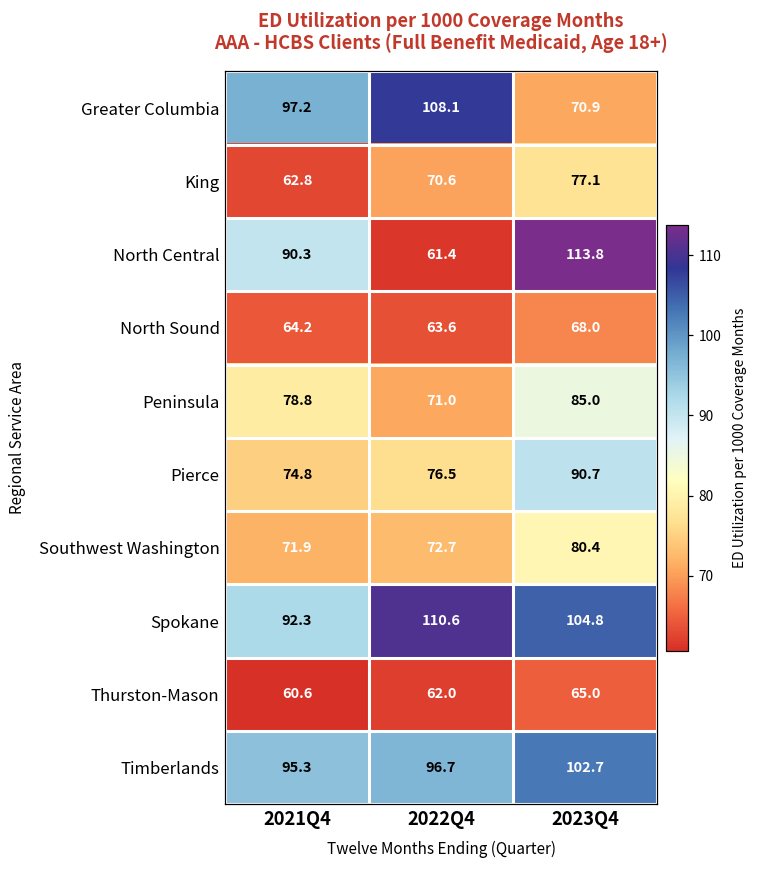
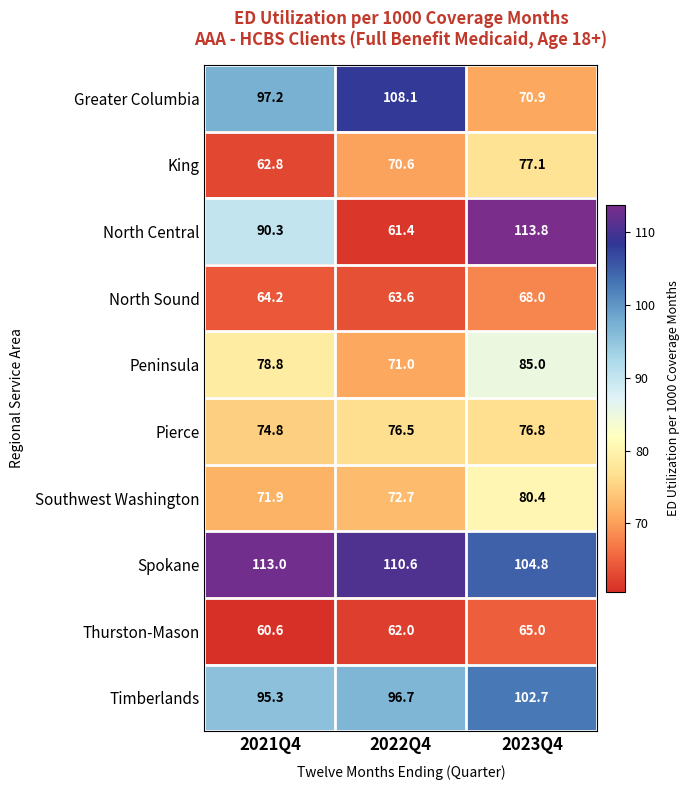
Pierce, 2023Q4: 90.7 -> 76.8
Spokane, 2021Q4: 92.3 -> 113.0
